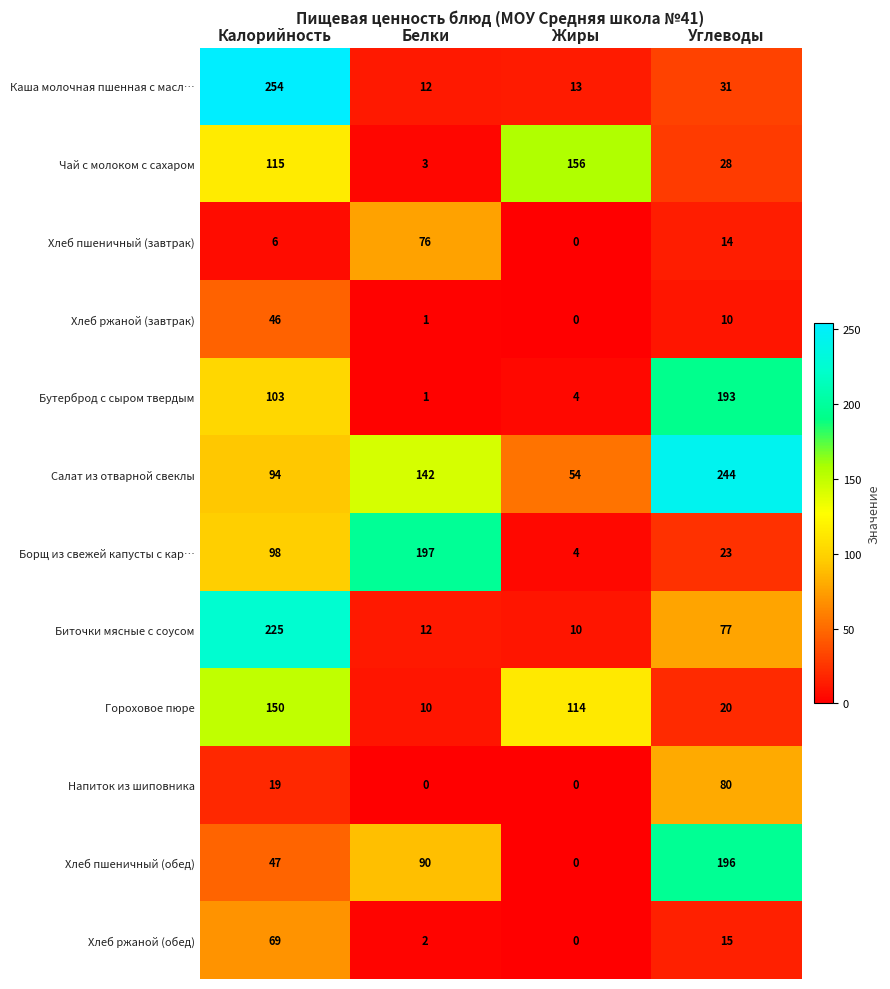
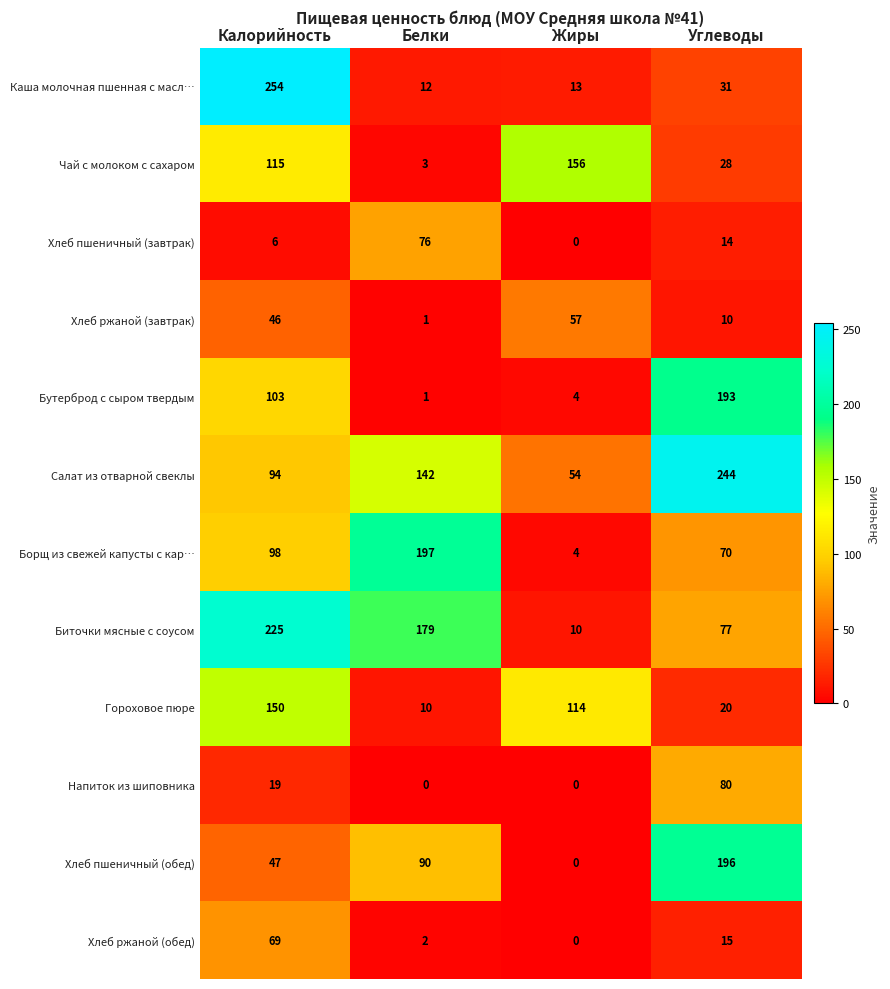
Хлеб ржаной (завтрак), Жиры: 0 -> 57
Борщ из свежей капусты с кар…, Углеводы: 23 -> 70
Биточки мясные с соусом, Белки: 12 -> 179
